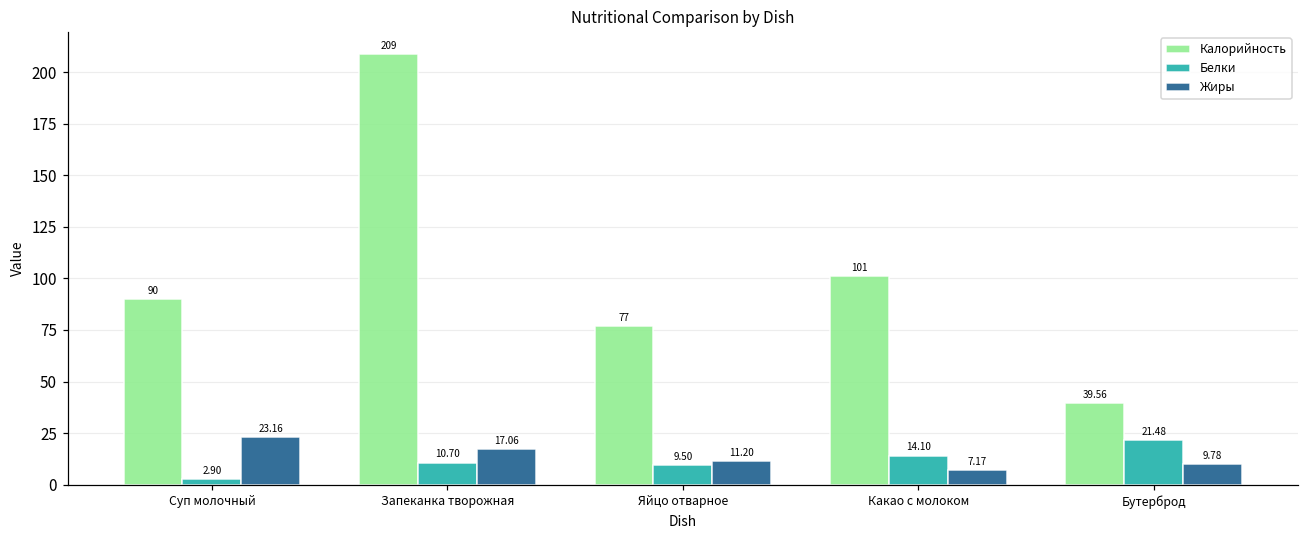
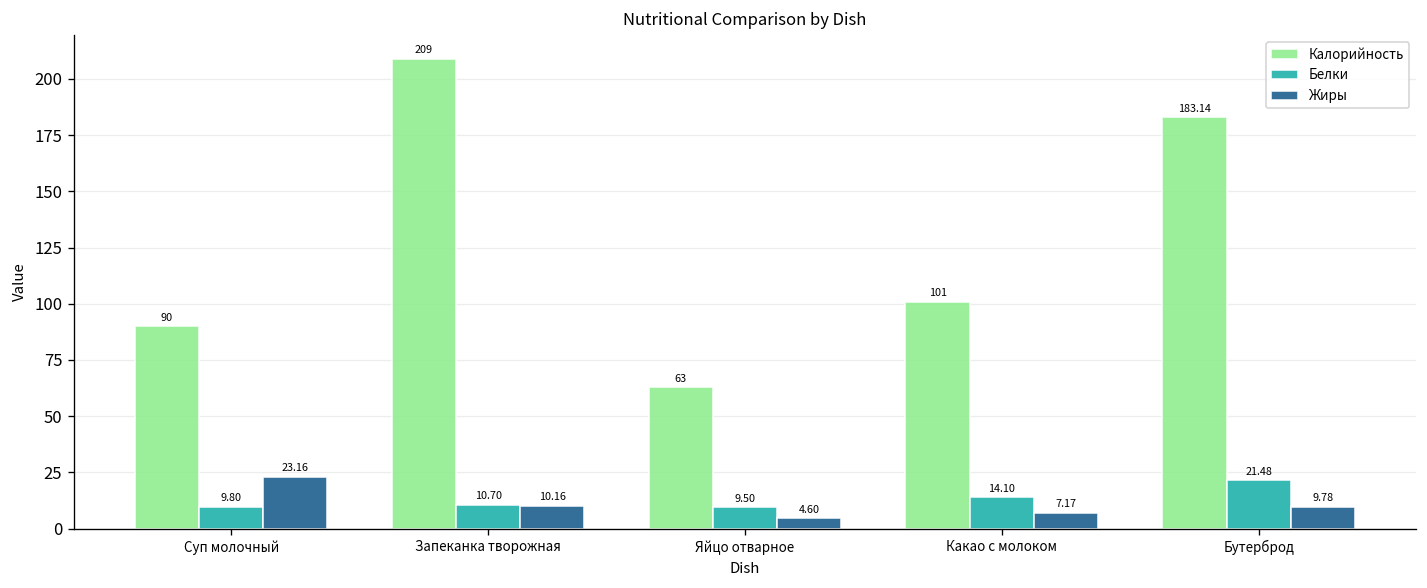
Белки, Суп молочный: 2.90 -> 9.80
Жиры, Запеканка творожная: 17.06 -> 10.16
Калорийность, Яйцо отварное: 77 -> 63
Жиры, Яйцо отварное: 11.20 -> 4.60
Калорийность, Бутерброд: 39.56 -> 183.14
